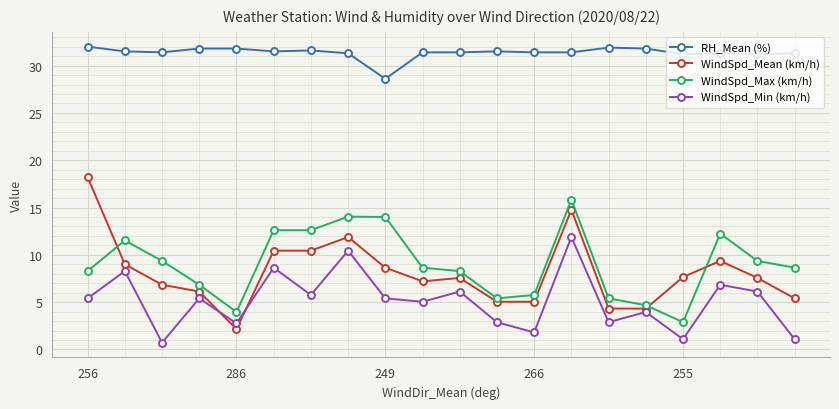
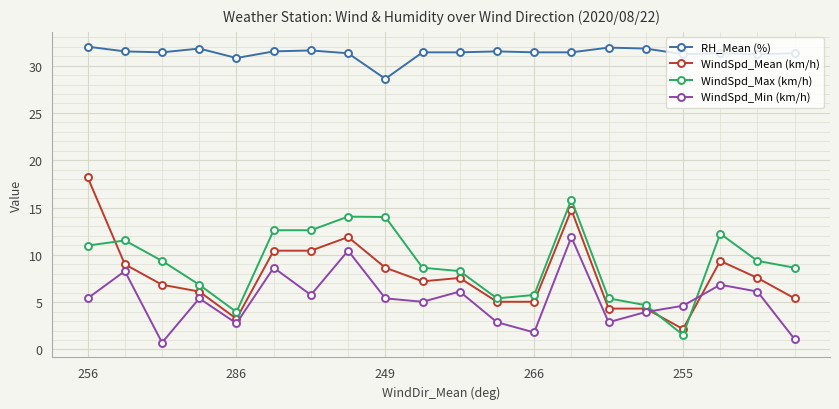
WindSpd_Max (km/h), 256: 8 -> 11
RH_Mean (%), 286: 32 -> 31
WindSpd_Mean (km/h), 286: 2 -> 3
WindSpd_Mean (km/h), 255: 8 -> 2
WindSpd_Max (km/h), 255: 3 -> 2
WindSpd_Min (km/h), 255: 1 -> 5
